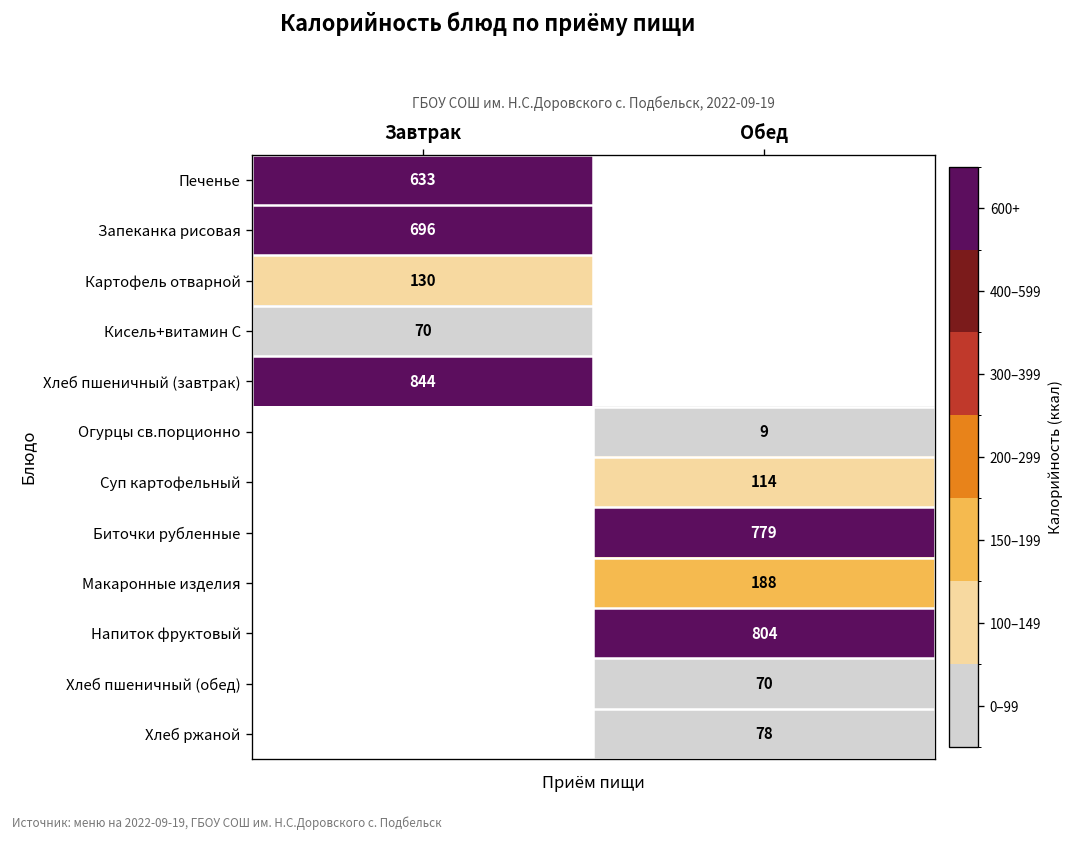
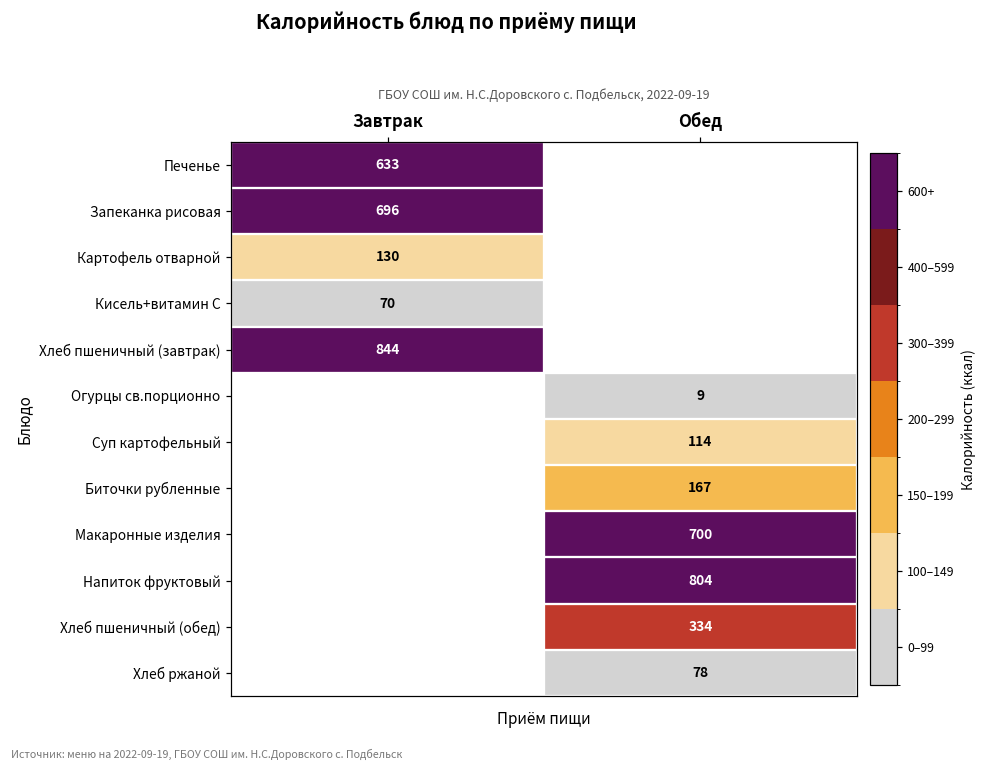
Биточки рубленные, Обед: 779 -> 167
Макаронные изделия, Обед: 188 -> 700
Хлеб пшеничный (обед), Обед: 70 -> 334
